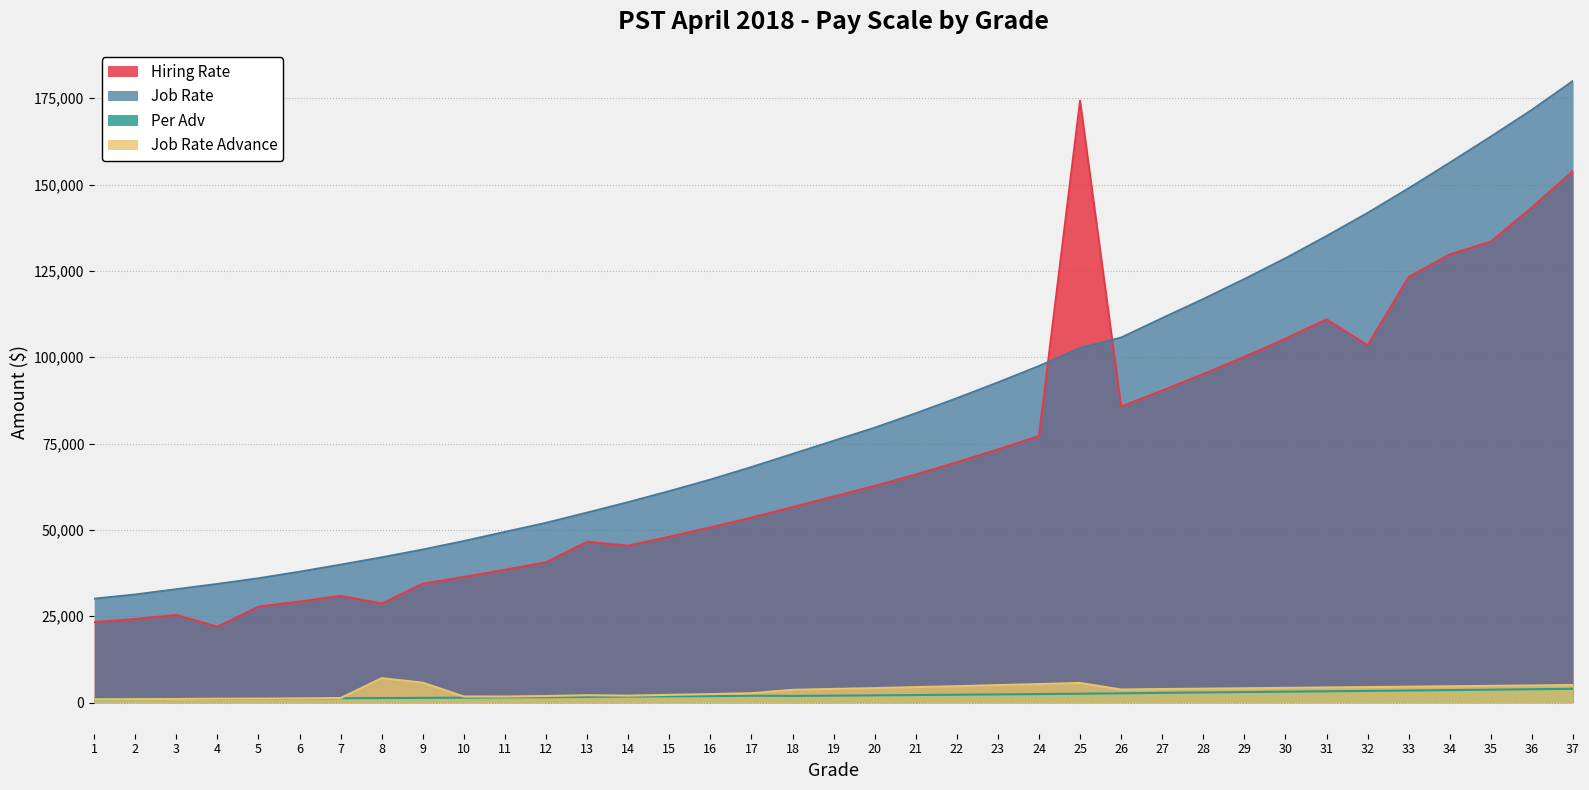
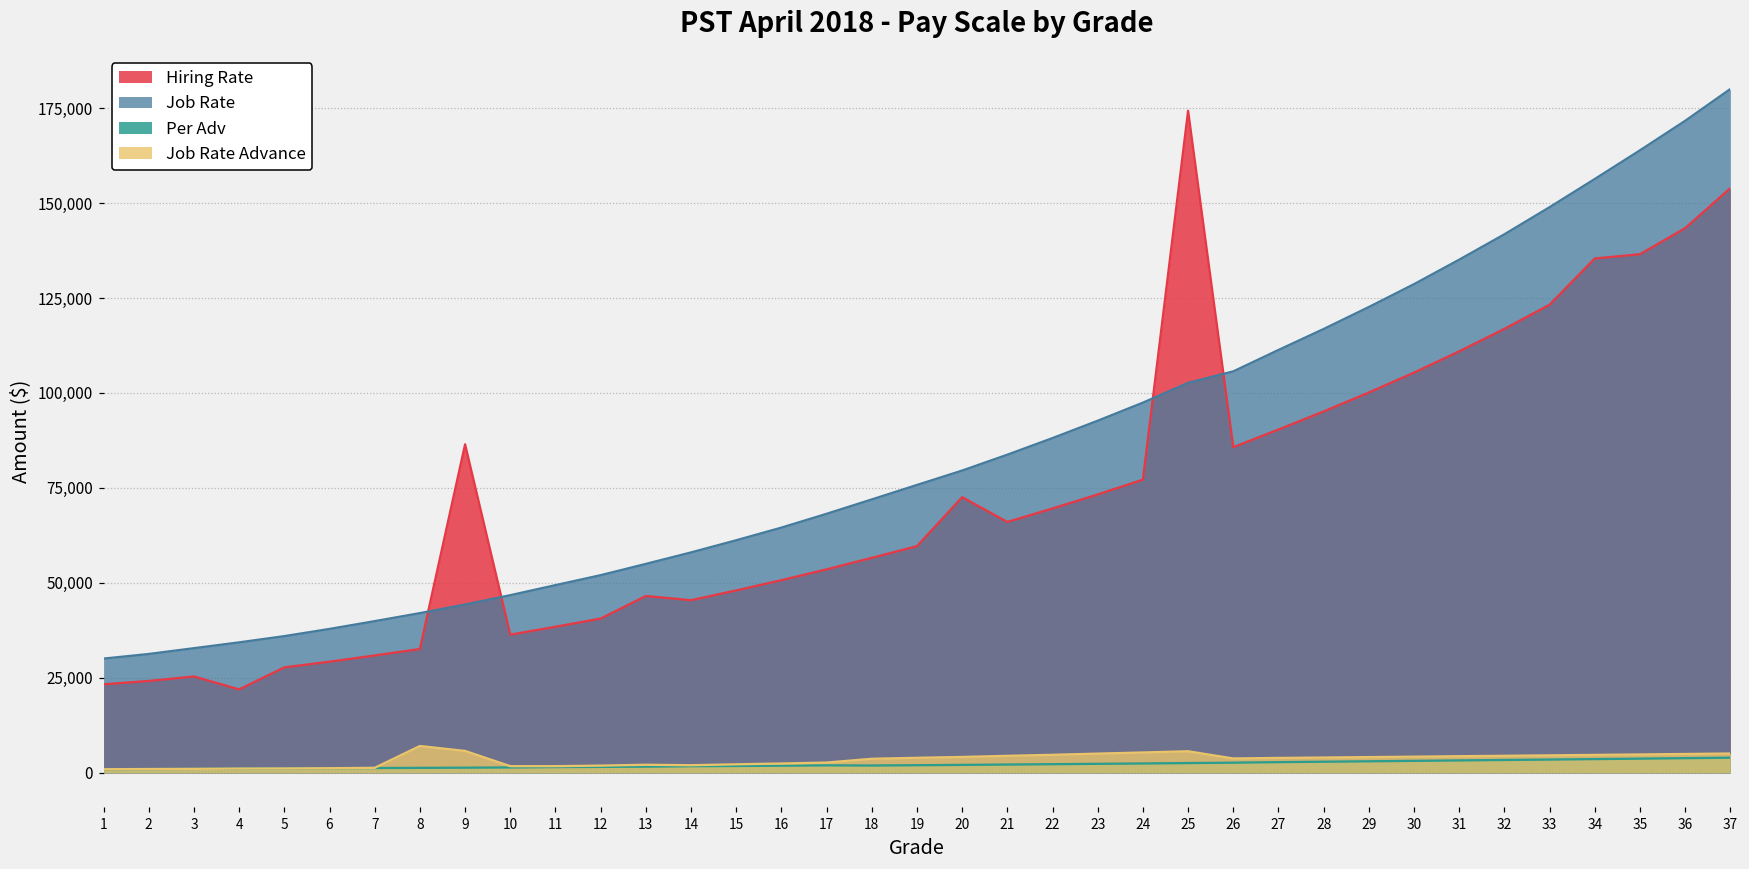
Hiring Rate, 8: 29,000 -> 33,000
Hiring Rate, 9: 34,000 -> 86,000
Hiring Rate, 20: 63,000 -> 73,000
Hiring Rate, 32: 103,000 -> 117,000
Hiring Rate, 34: 130,000 -> 135,000
Hiring Rate, 35: 133,000 -> 137,000
